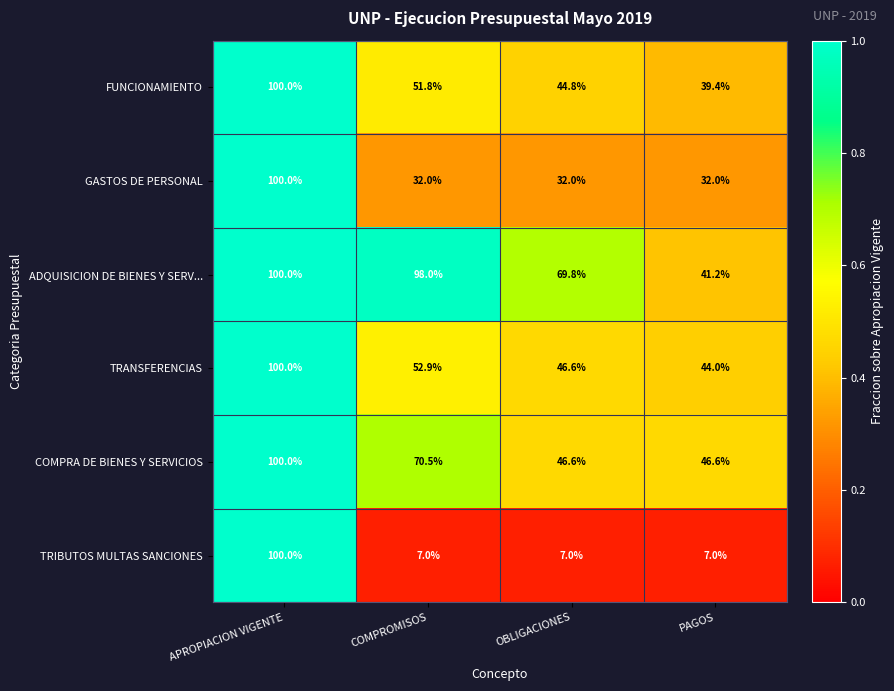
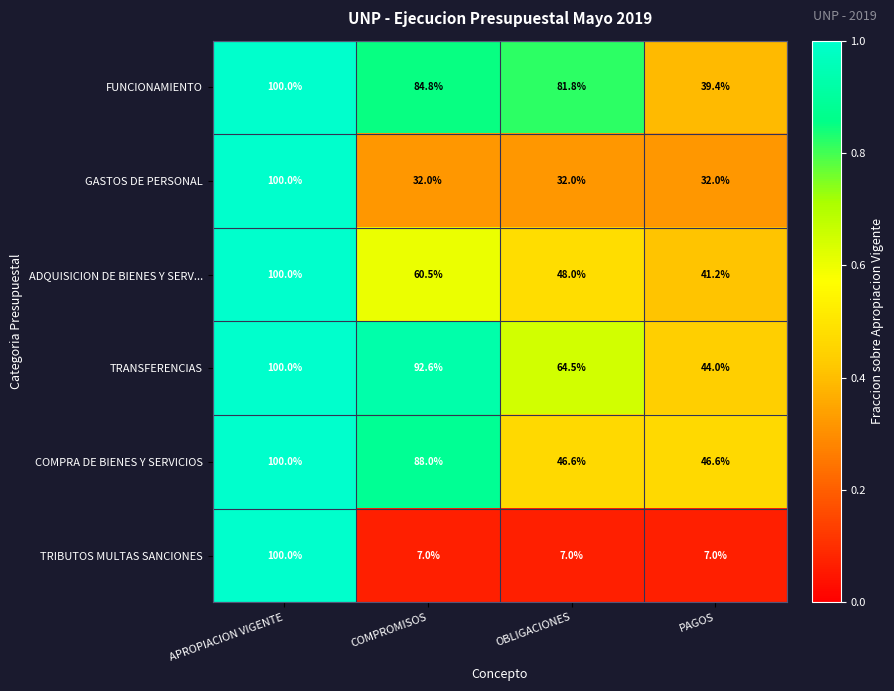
FUNCIONAMIENTO, COMPROMISOS: 51.8% -> 84.8%
FUNCIONAMIENTO, OBLIGACIONES: 44.8% -> 81.8%
ADQUISICION DE BIENES Y SERV..., COMPROMISOS: 98.0% -> 60.5%
ADQUISICION DE BIENES Y SERV..., OBLIGACIONES: 69.8% -> 48.0%
TRANSFERENCIAS, COMPROMISOS: 52.9% -> 92.6%
TRANSFERENCIAS, OBLIGACIONES: 46.6% -> 64.5%
COMPRA DE BIENES Y SERVICIOS, COMPROMISOS: 70.5% -> 88.0%
